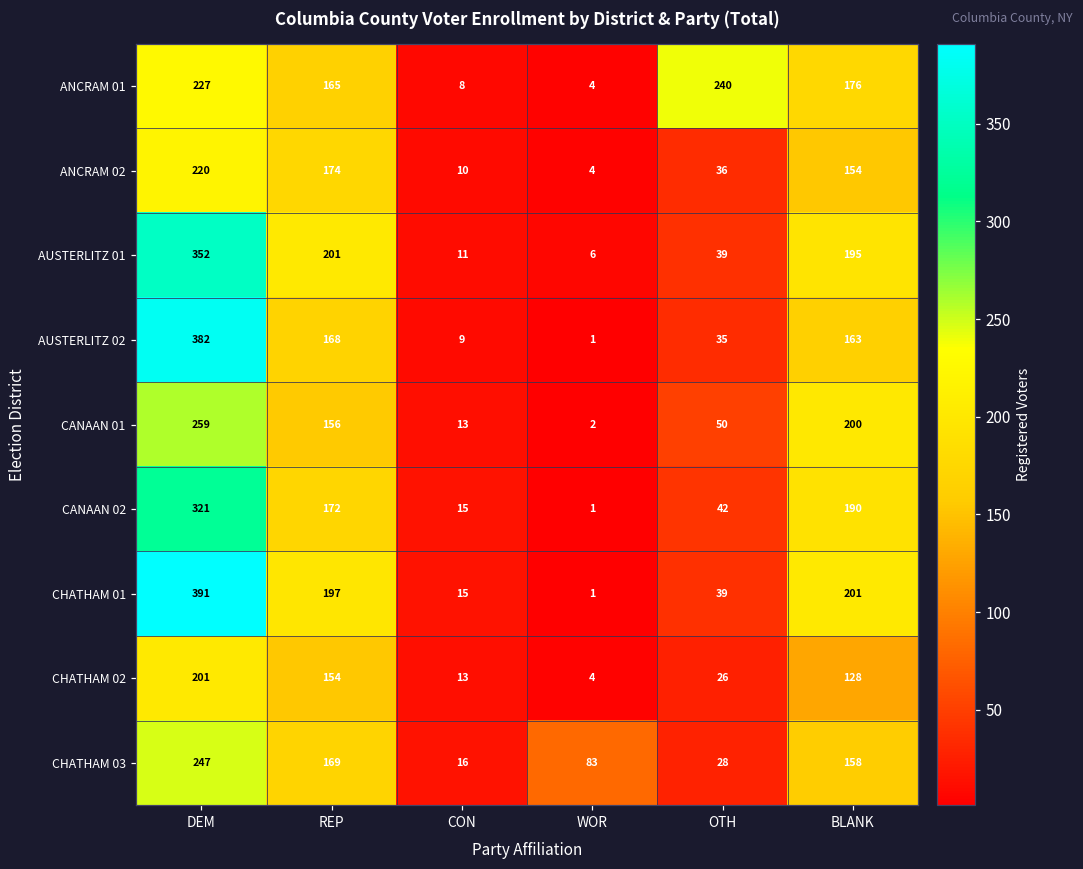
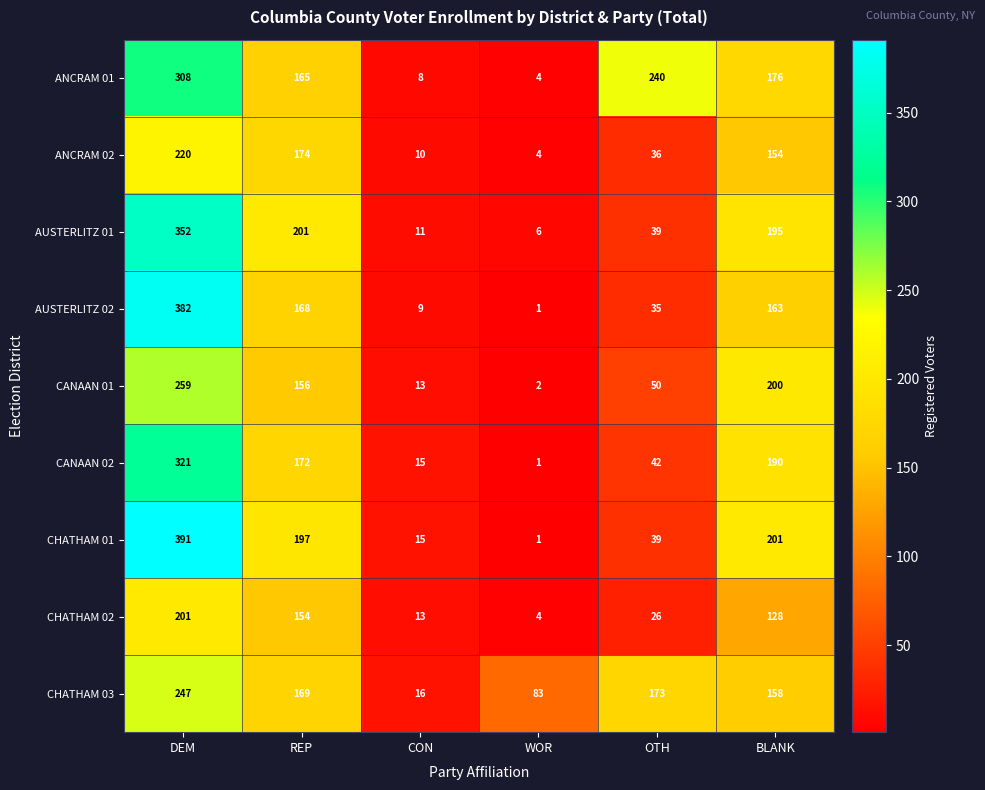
ANCRAM 01, DEM: 227 -> 308
CHATHAM 03, OTH: 28 -> 173
